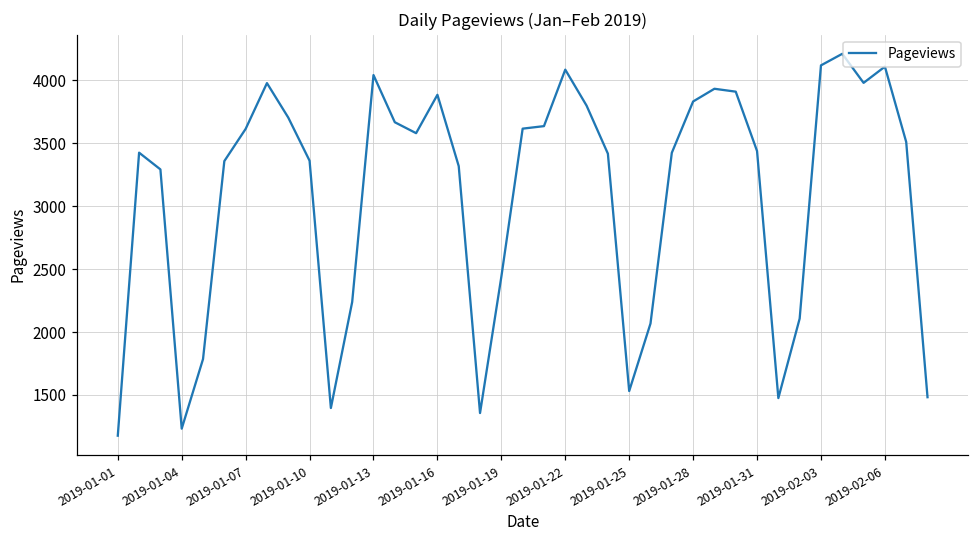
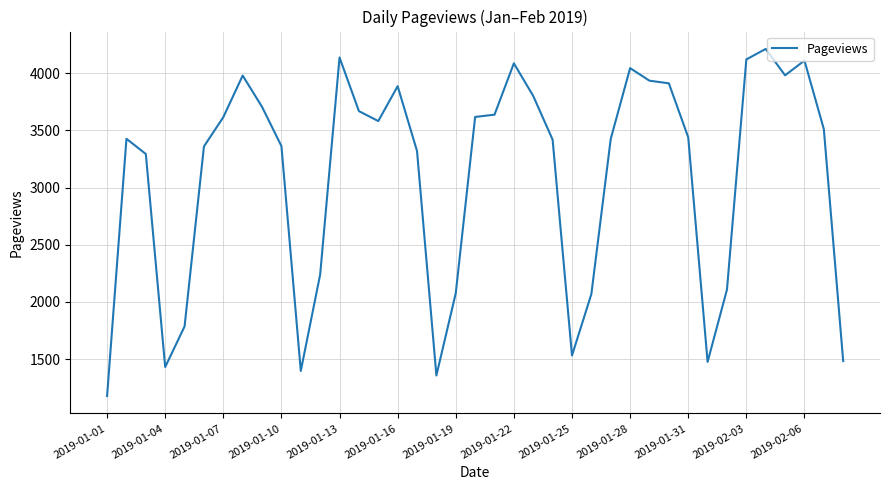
2019-01-04: 1230 -> 1430
2019-01-13: 4040 -> 4140
2019-01-19: 2440 -> 2080
2019-01-28: 3830 -> 4040
